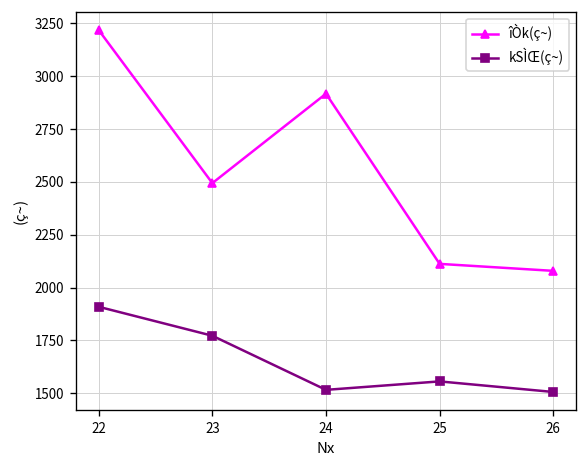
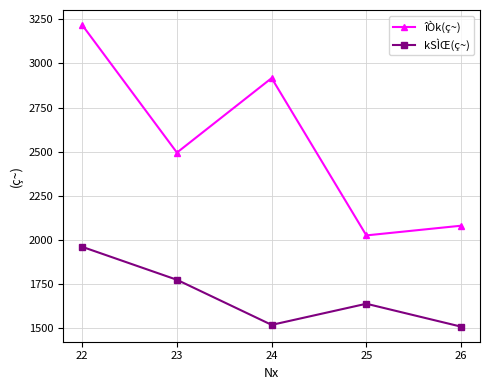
kSÌŒ(ç~), 22: 1910 -> 1960
îÒk(ç~), 25: 2110 -> 2020
kSÌŒ(ç~), 25: 1560 -> 1640
